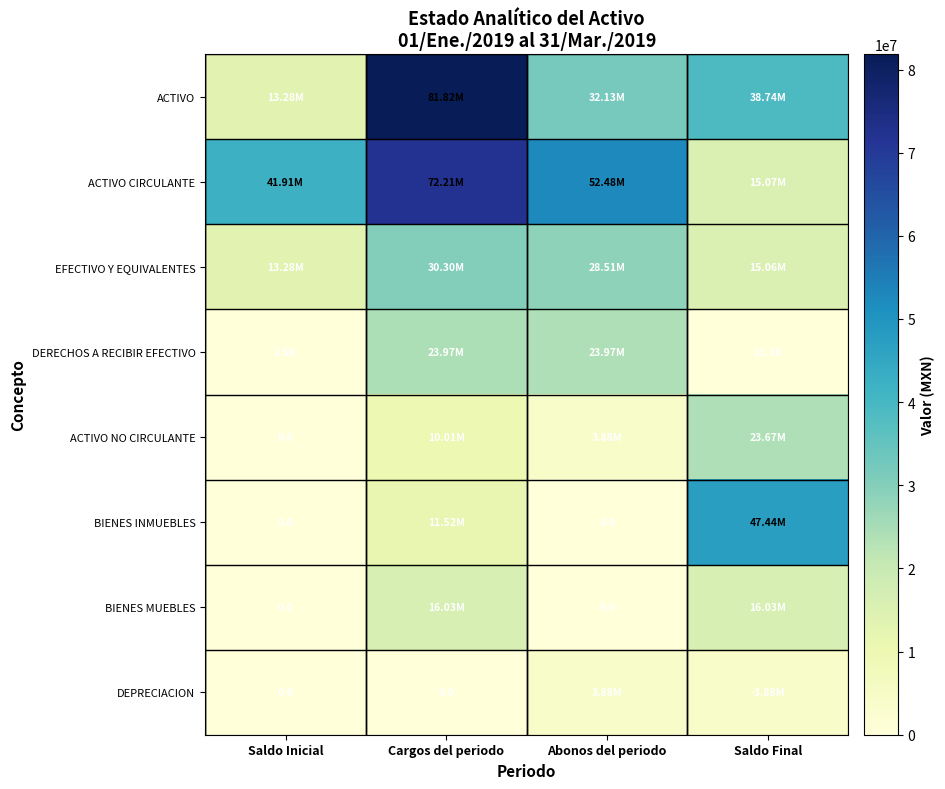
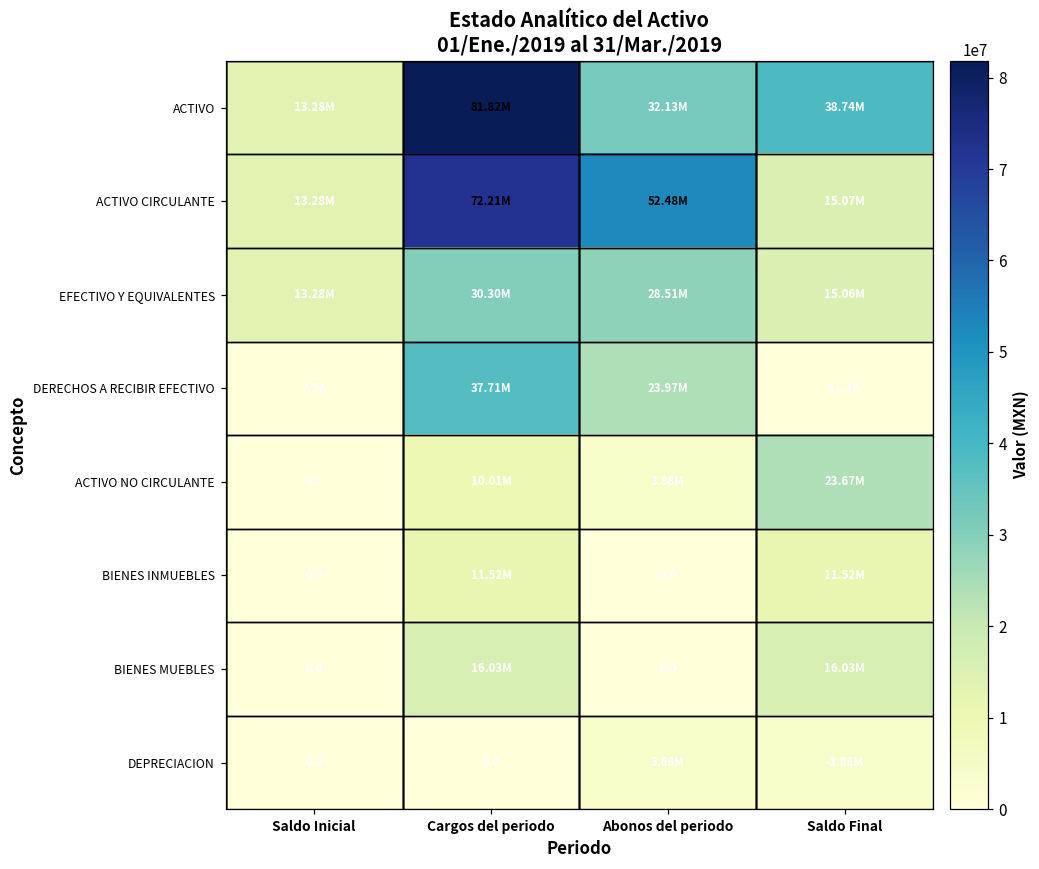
ACTIVO CIRCULANTE, Saldo Inicial: 41.91M -> 13.28M
DERECHOS A RECIBIR EFECTIVO, Cargos del periodo: 23.97M -> 37.71M
BIENES INMUEBLES, Saldo Final: 47.44M -> 11.52M
